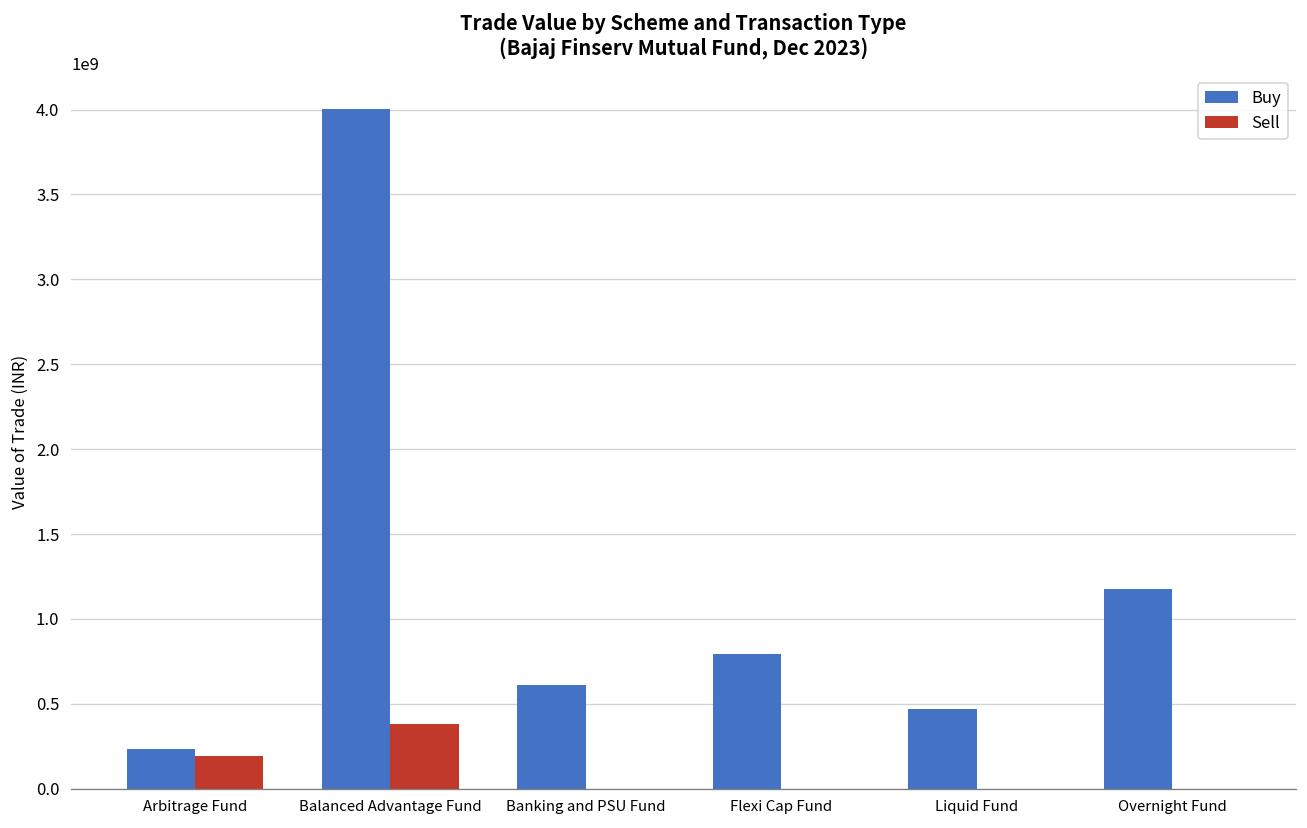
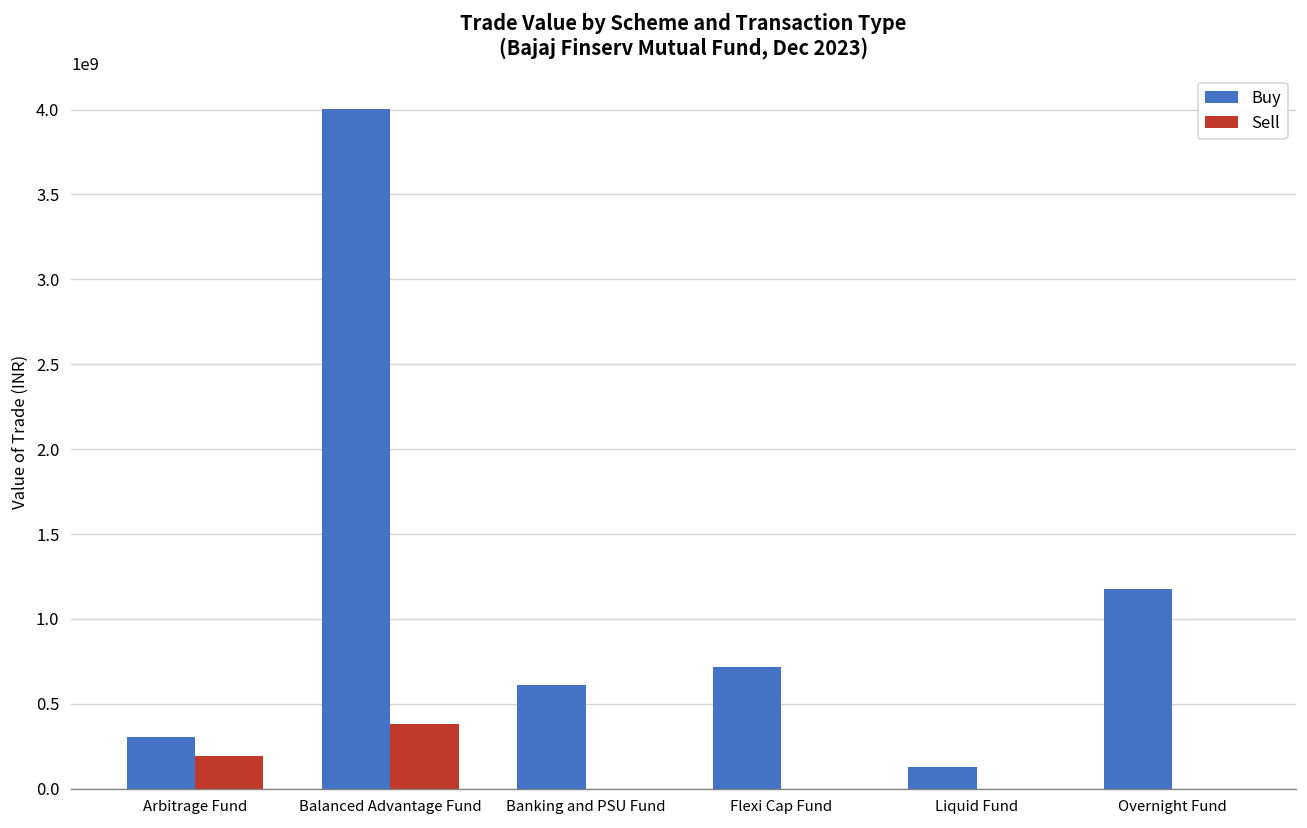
Buy, Arbitrage Fund: 240000000 -> 310000000
Buy, Flexi Cap Fund: 790000000 -> 720000000
Buy, Liquid Fund: 470000000 -> 130000000
